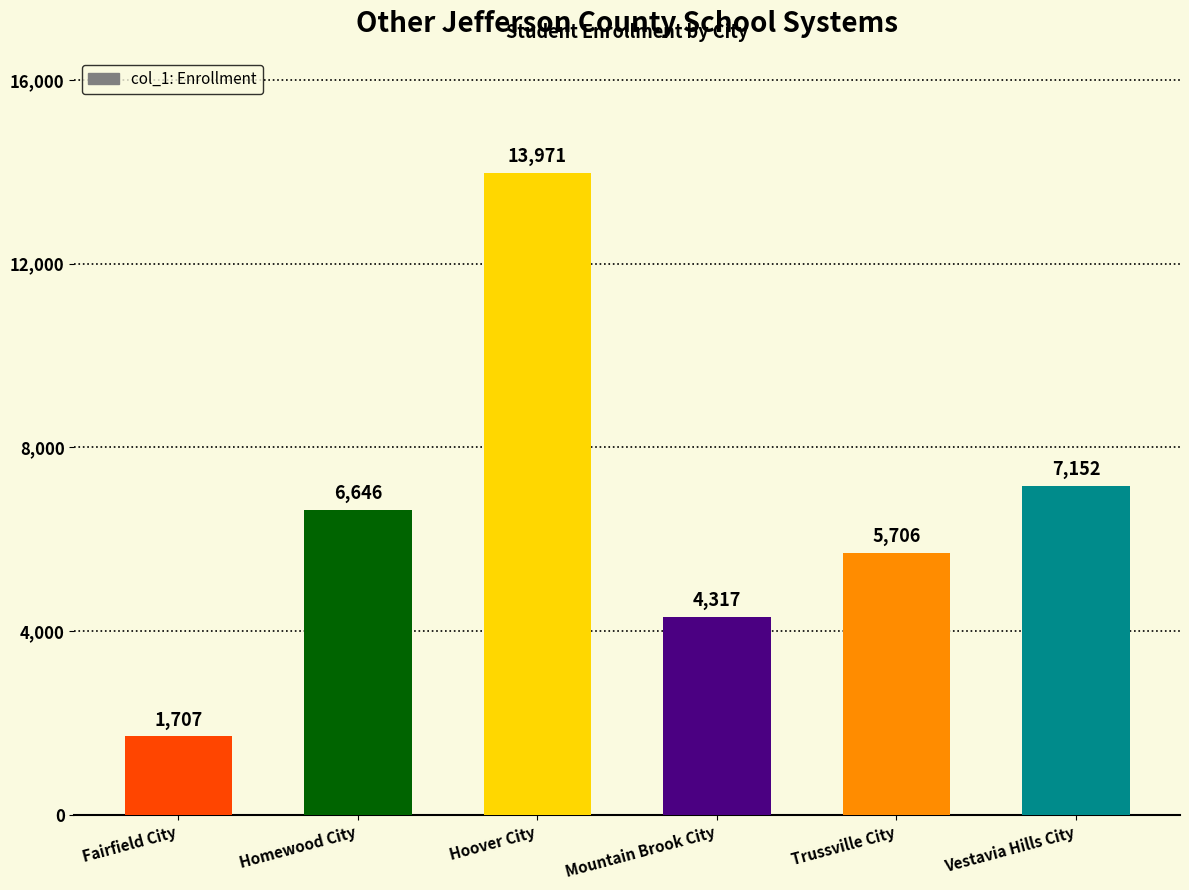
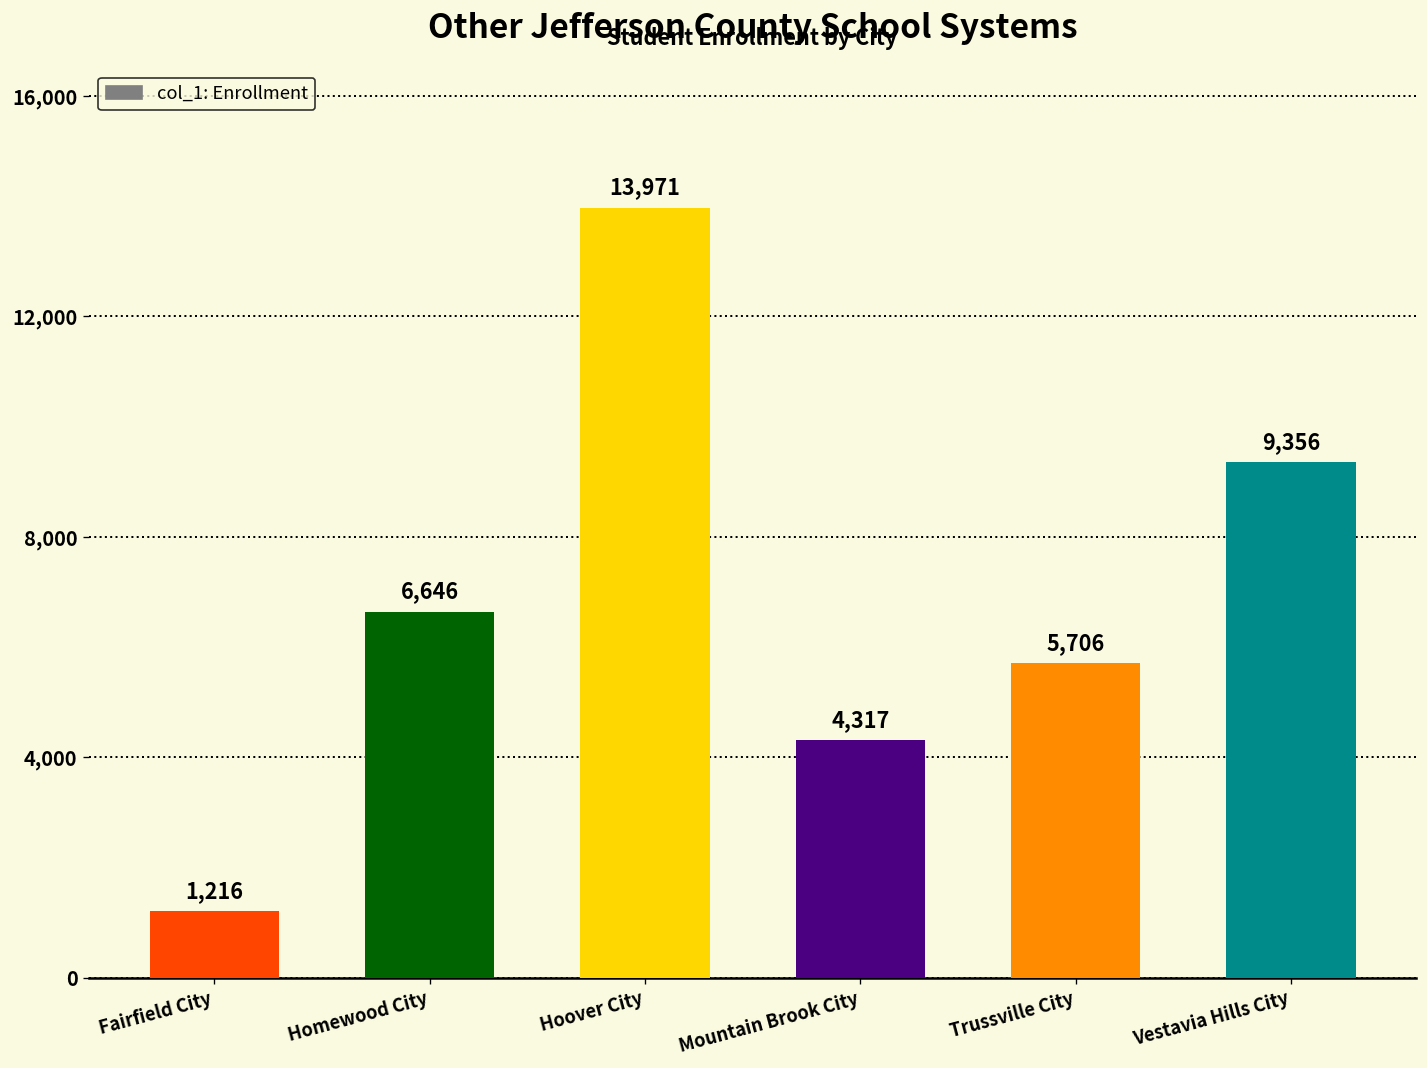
Fairfield City: 1,707 -> 1,216
Vestavia Hills City: 7,152 -> 9,356
